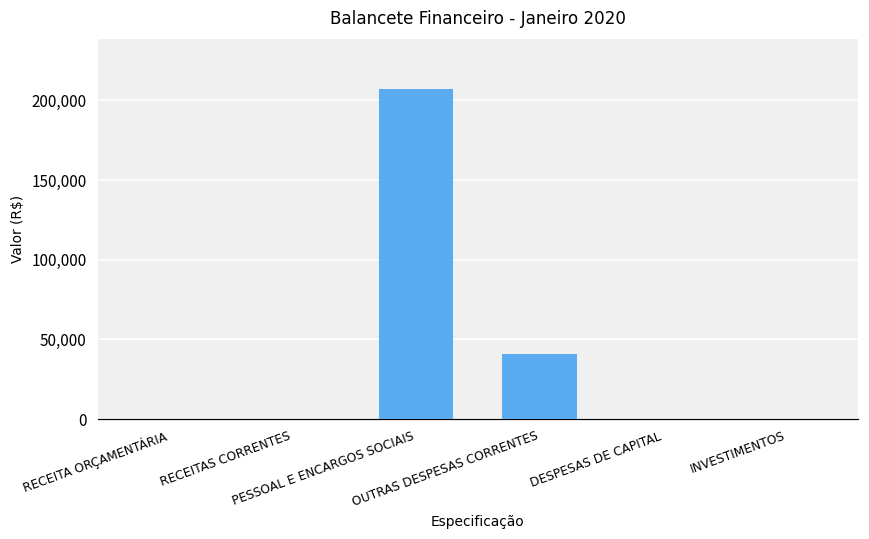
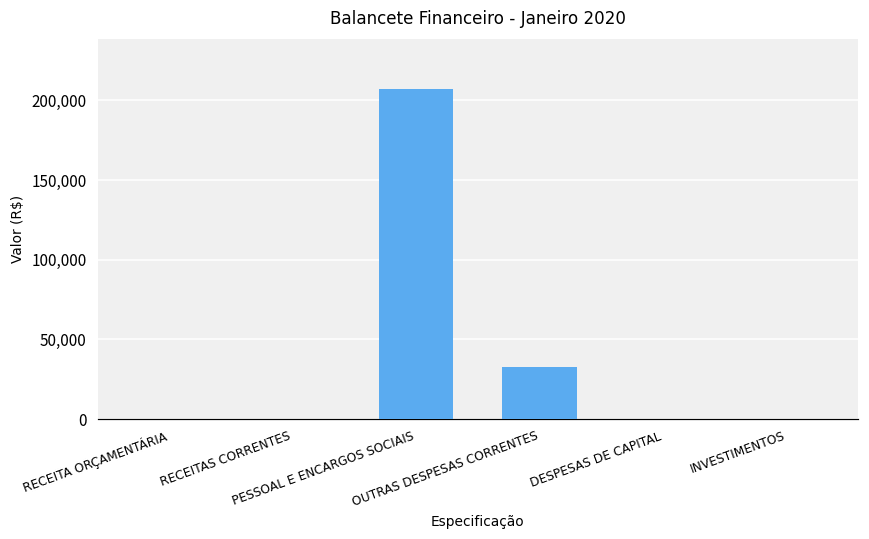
OUTRAS DESPESAS CORRENTES: 41,000 -> 33,000
